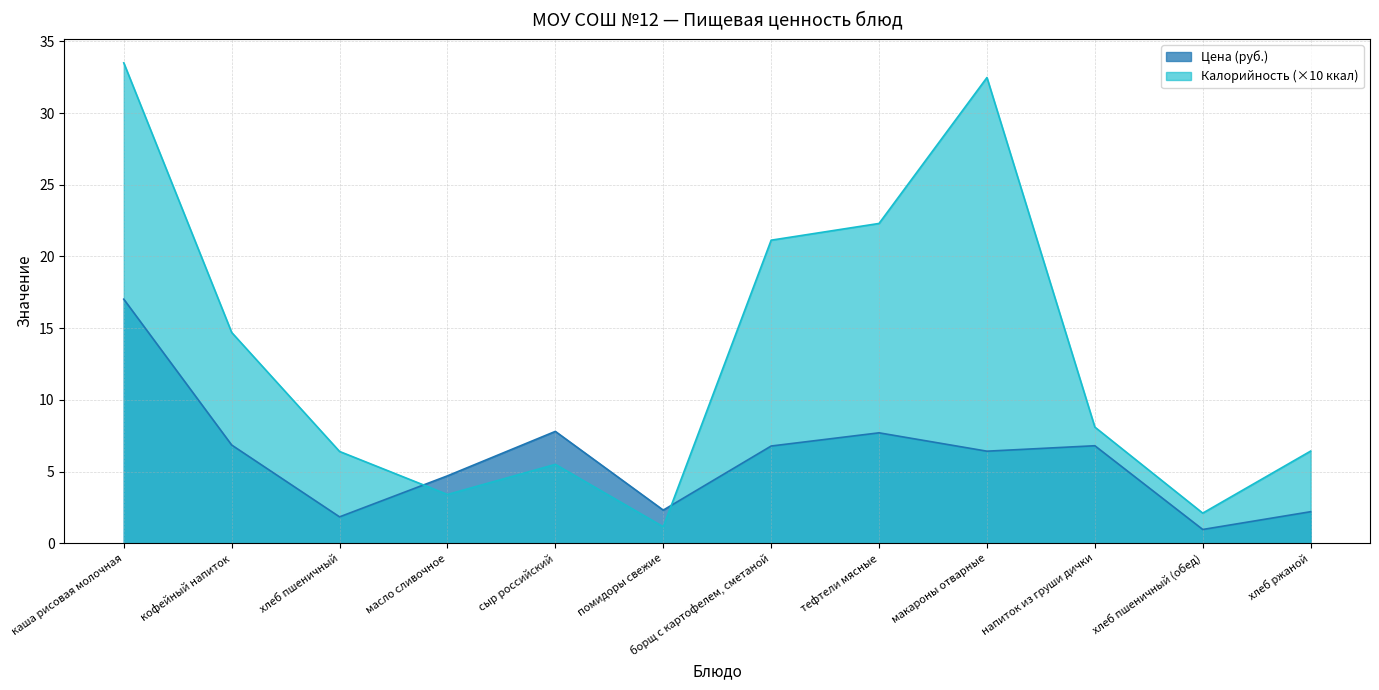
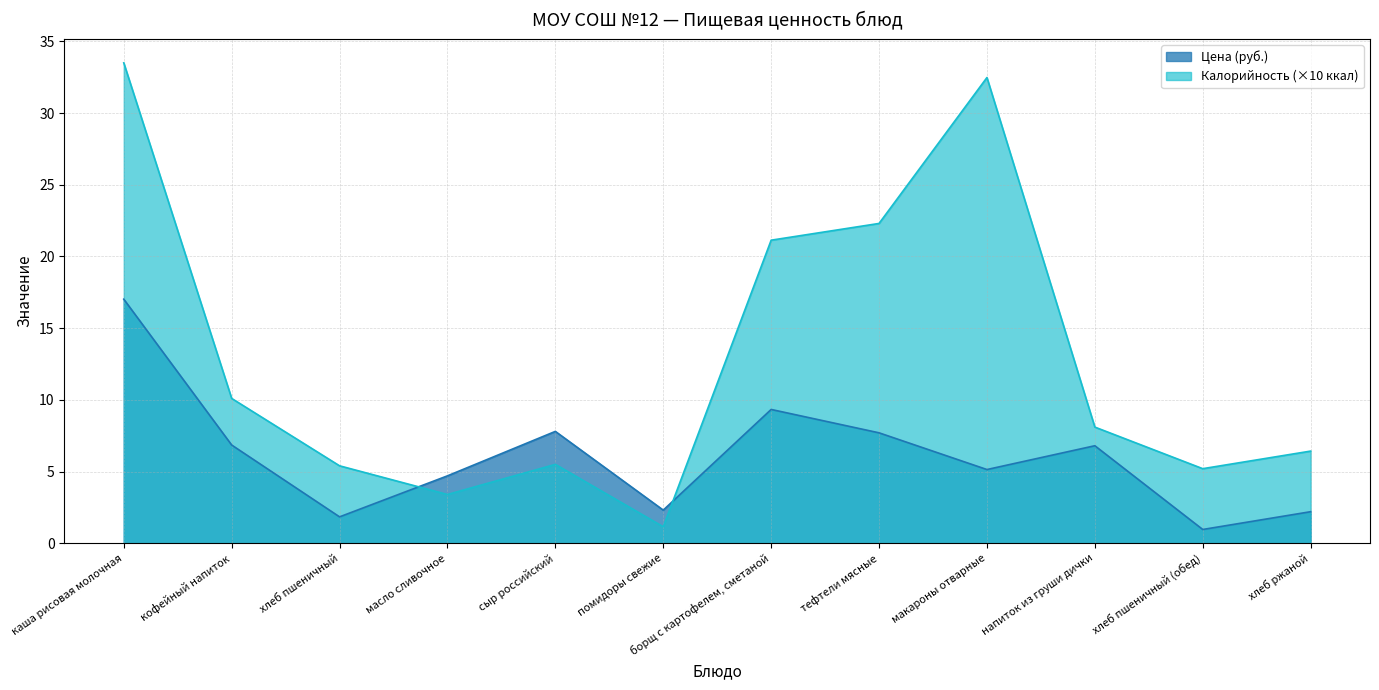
Калорийность (×10 ккал), кофейный напиток: 14.7 -> 10.1
Калорийность (×10 ккал), хлеб пшеничный: 6.4 -> 5.4
Цена (руб.), борщ с картофелем, сметаной: 6.8 -> 9.3
Цена (руб.), макароны отварные: 6.4 -> 5.1
Калорийность (×10 ккал), хлеб пшеничный (обед): 2.1 -> 5.2
